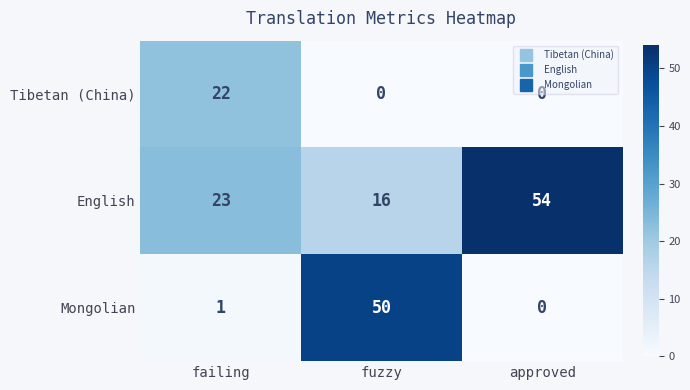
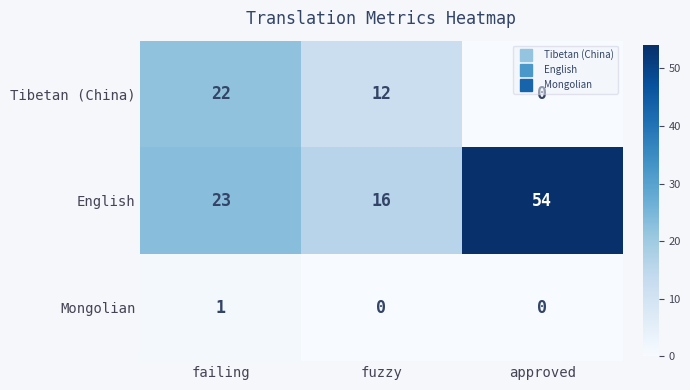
Tibetan (China), fuzzy: 0 -> 12
Mongolian, fuzzy: 50 -> 0
